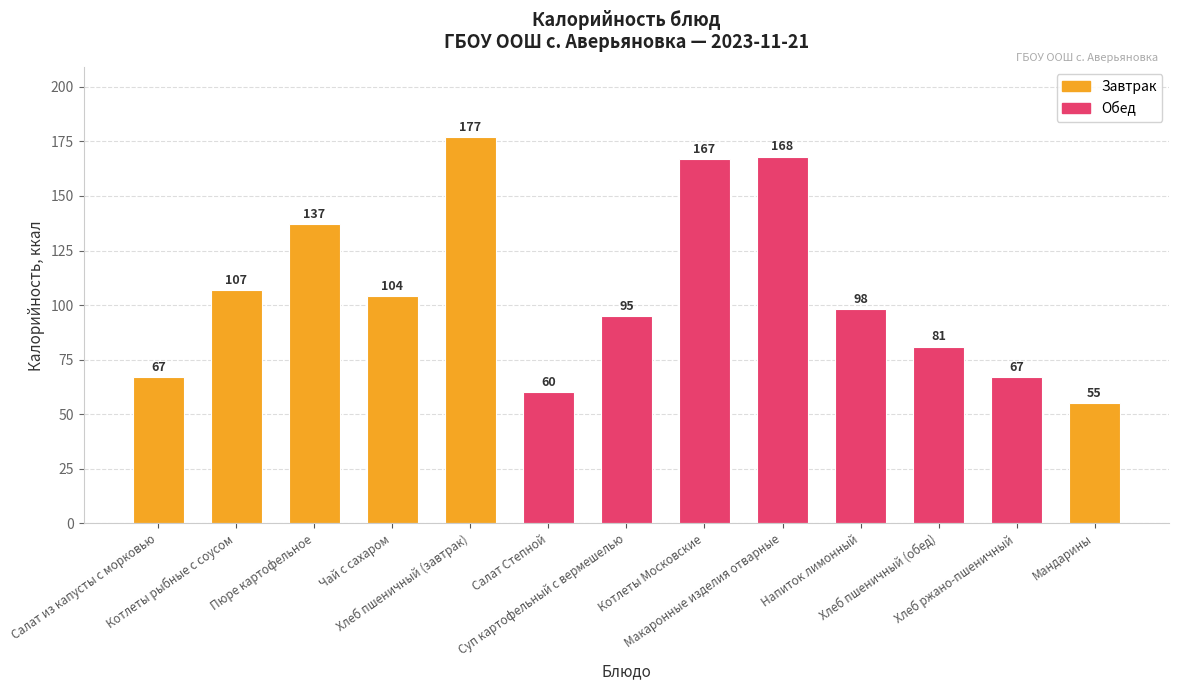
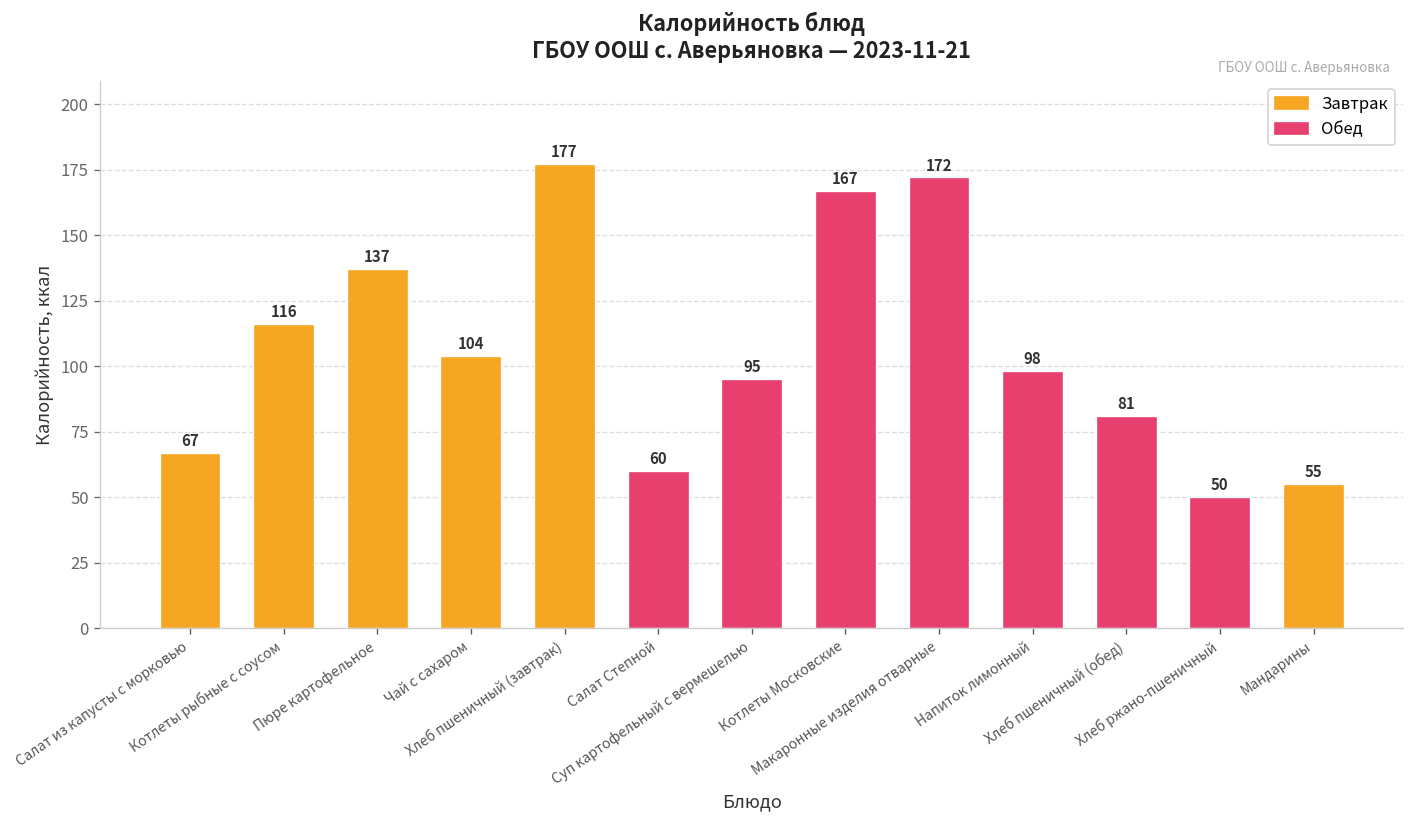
Котлеты рыбные с соусом: 107 -> 116
Макаронные изделия отварные: 168 -> 172
Хлеб ржано-пшеничный: 67 -> 50
